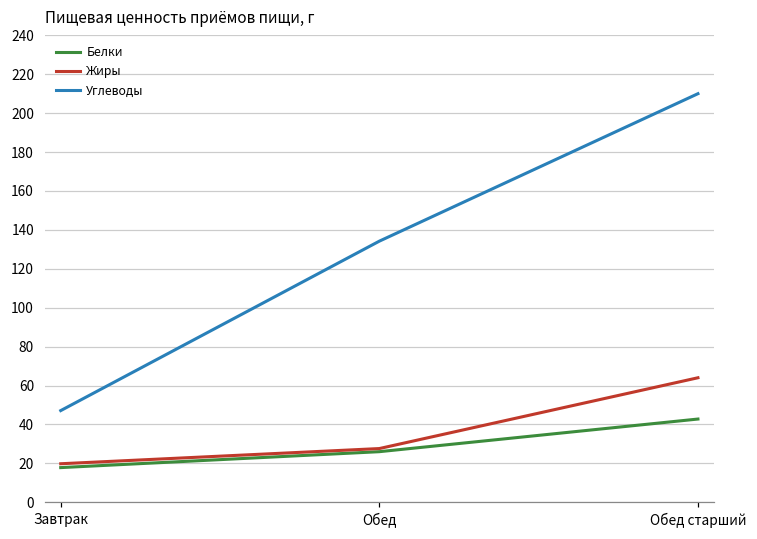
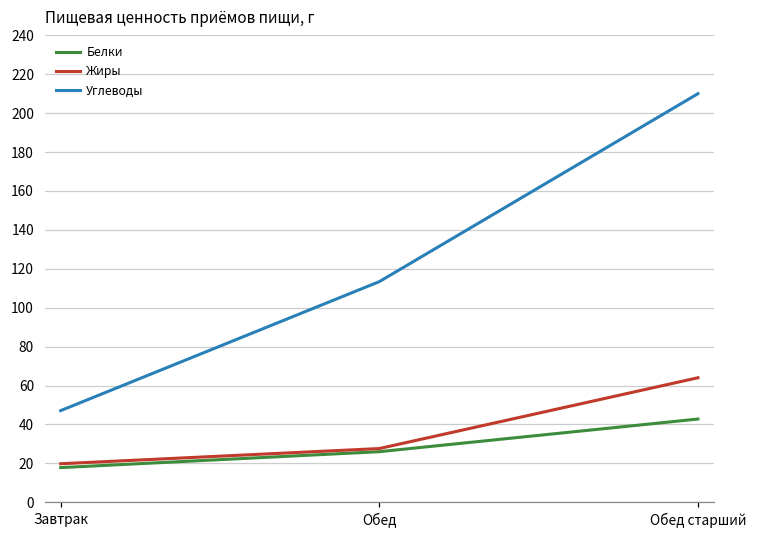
Углеводы, Обед: 134 -> 113
